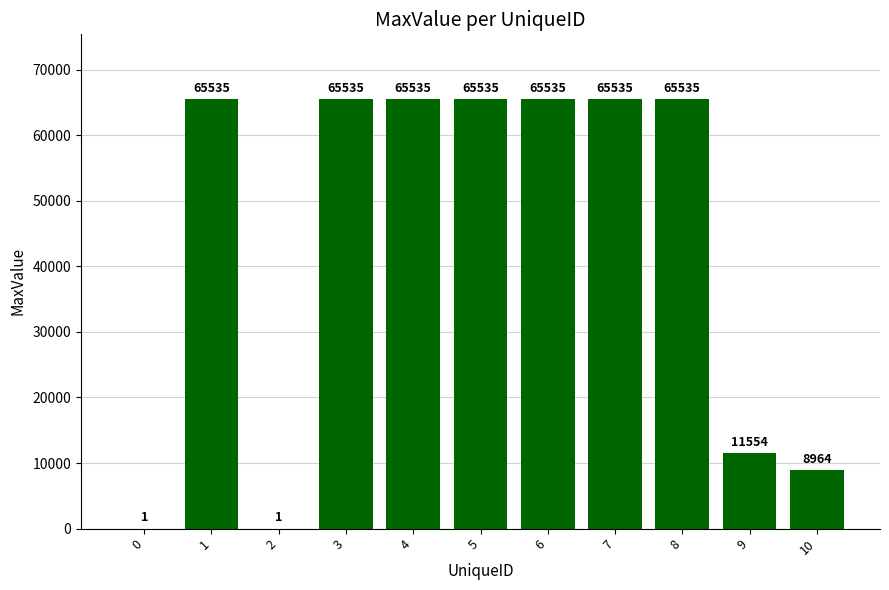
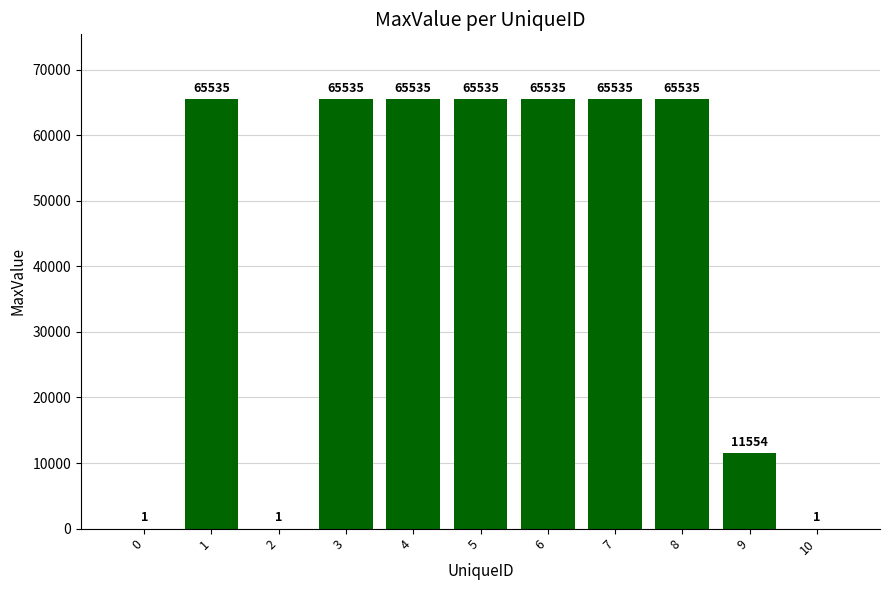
10: 8964 -> 1
